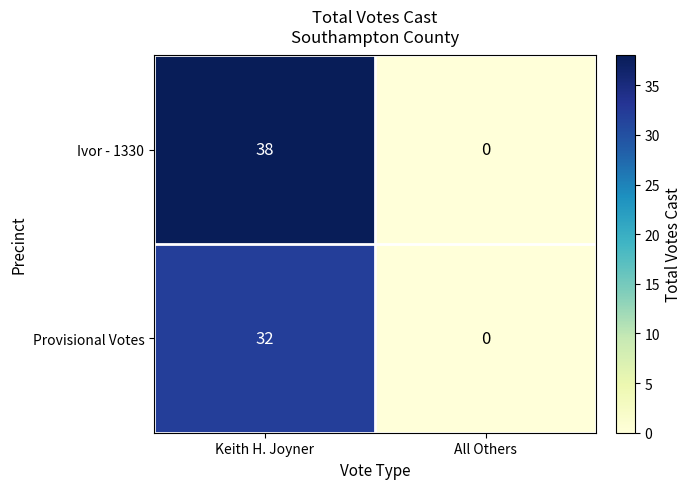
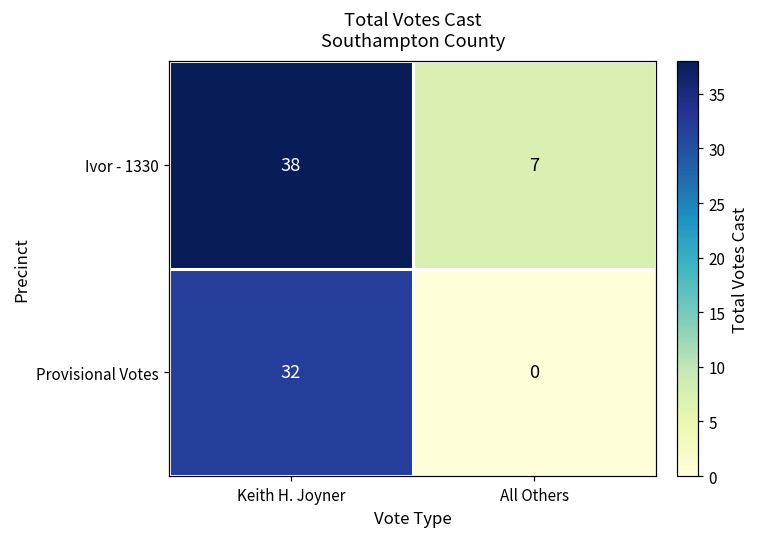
Ivor - 1330, All Others: 0 -> 7
